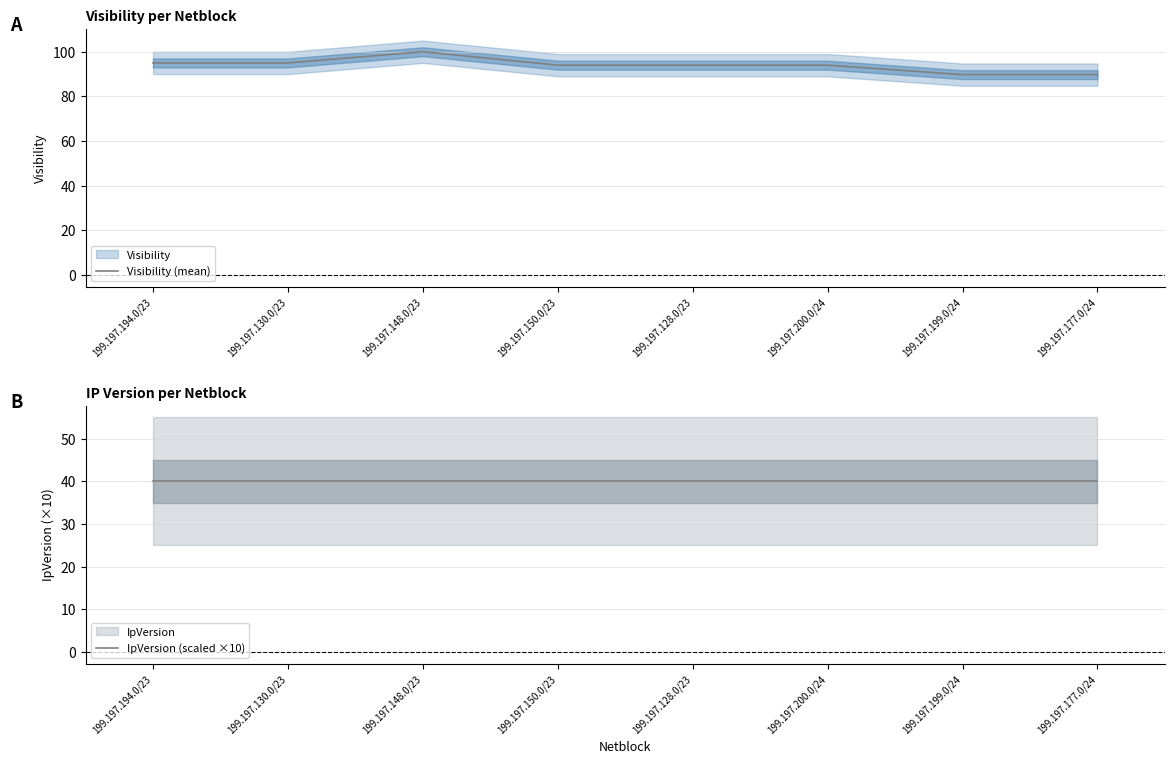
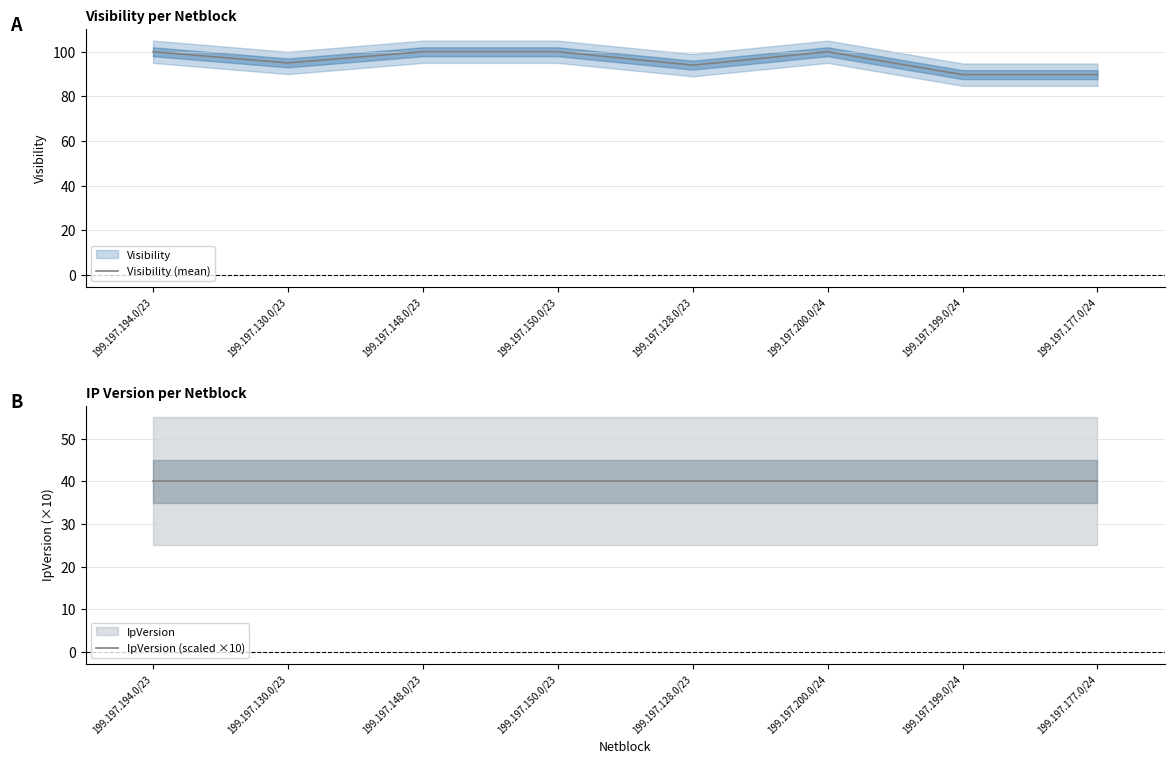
Visibility per Netblock, Visibility (mean), 199.197.194.0/23: 95 -> 100
Visibility per Netblock, Visibility (mean), 199.197.150.0/23: 94 -> 100
Visibility per Netblock, Visibility (mean), 199.197.200.0/24: 94 -> 100
